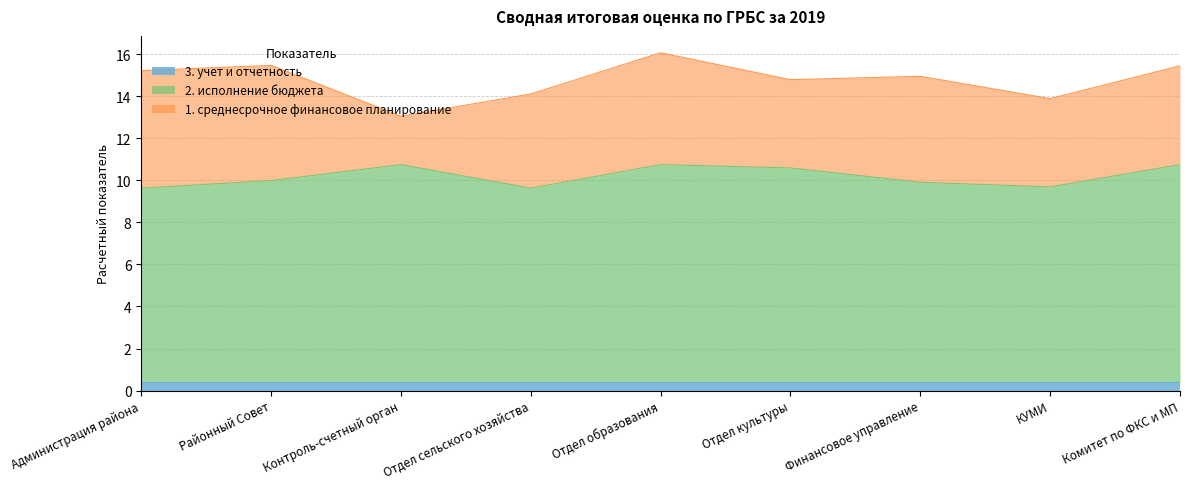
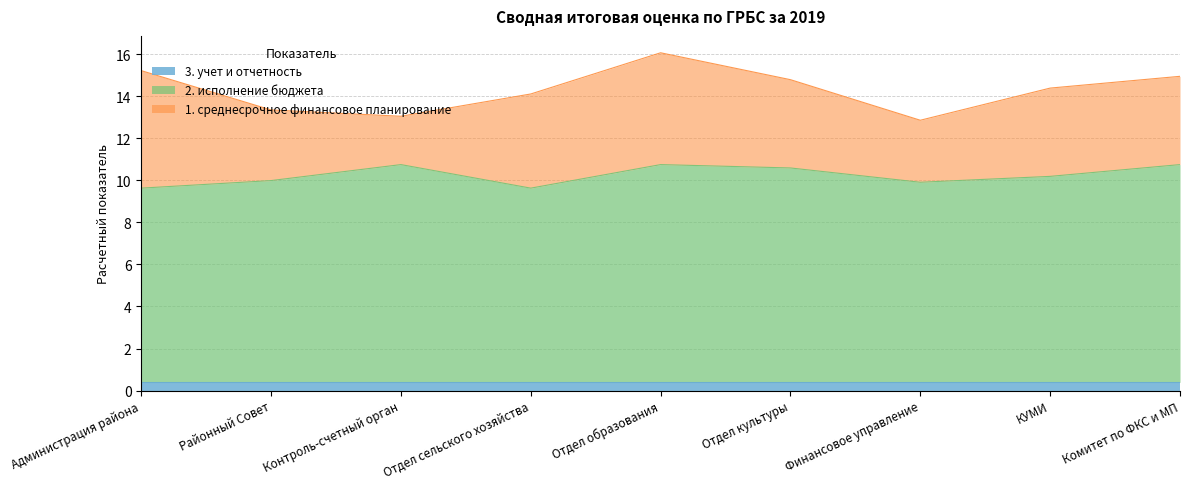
1. среднесрочное финансовое планирование, Районный Совет: 5.5 -> 3.4
1. среднесрочное финансовое планирование, Финансовое управление: 5.0 -> 2.9
2. исполнение бюджета, КУМИ: 9.7 -> 10.2
1. среднесрочное финансовое планирование, Комитет по ФКС и МП: 4.7 -> 4.2
